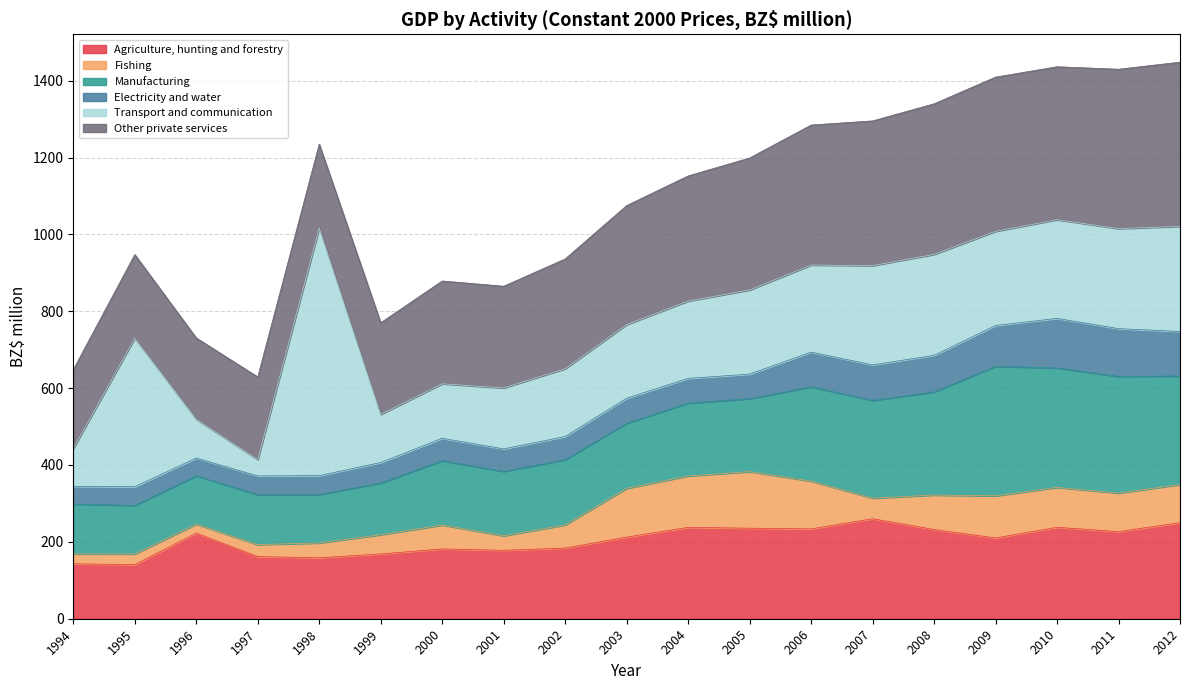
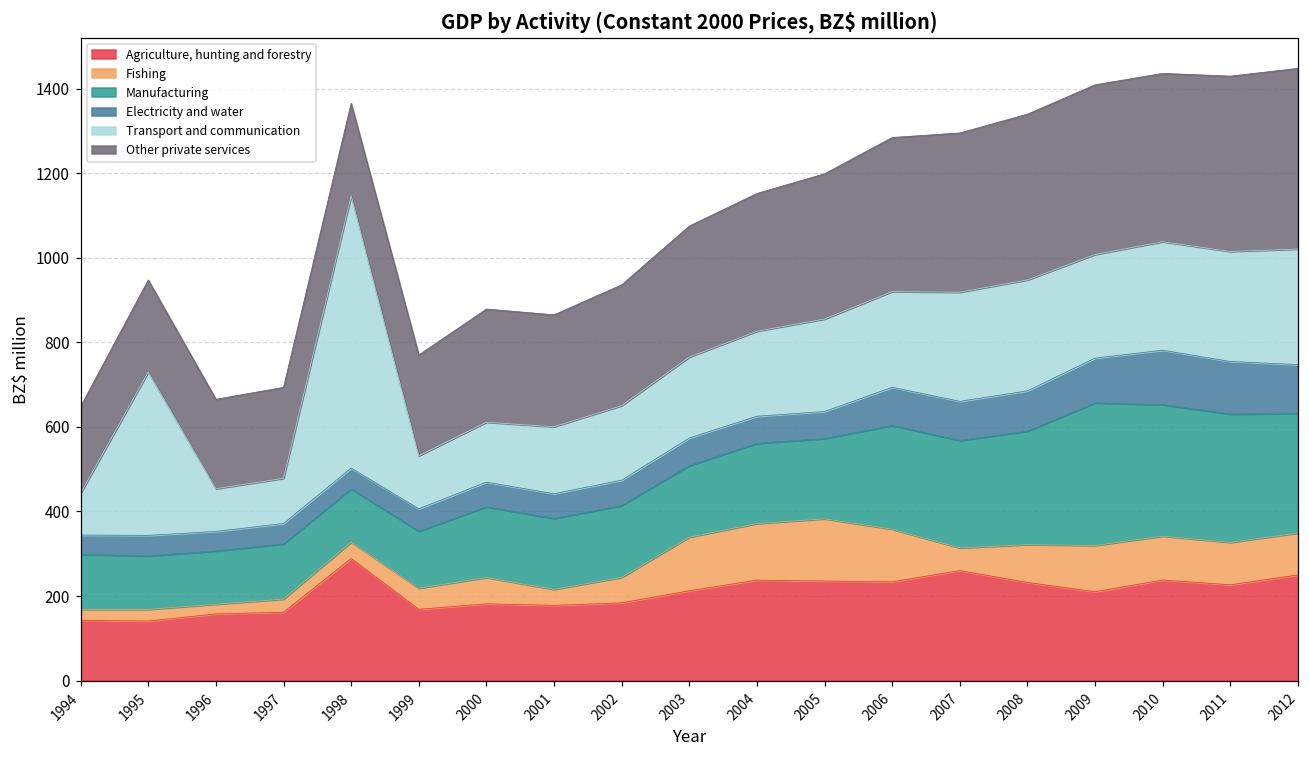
Agriculture, hunting and forestry, 1996: 220 -> 160
Transport and communication, 1997: 40 -> 110
Agriculture, hunting and forestry, 1998: 160 -> 290
